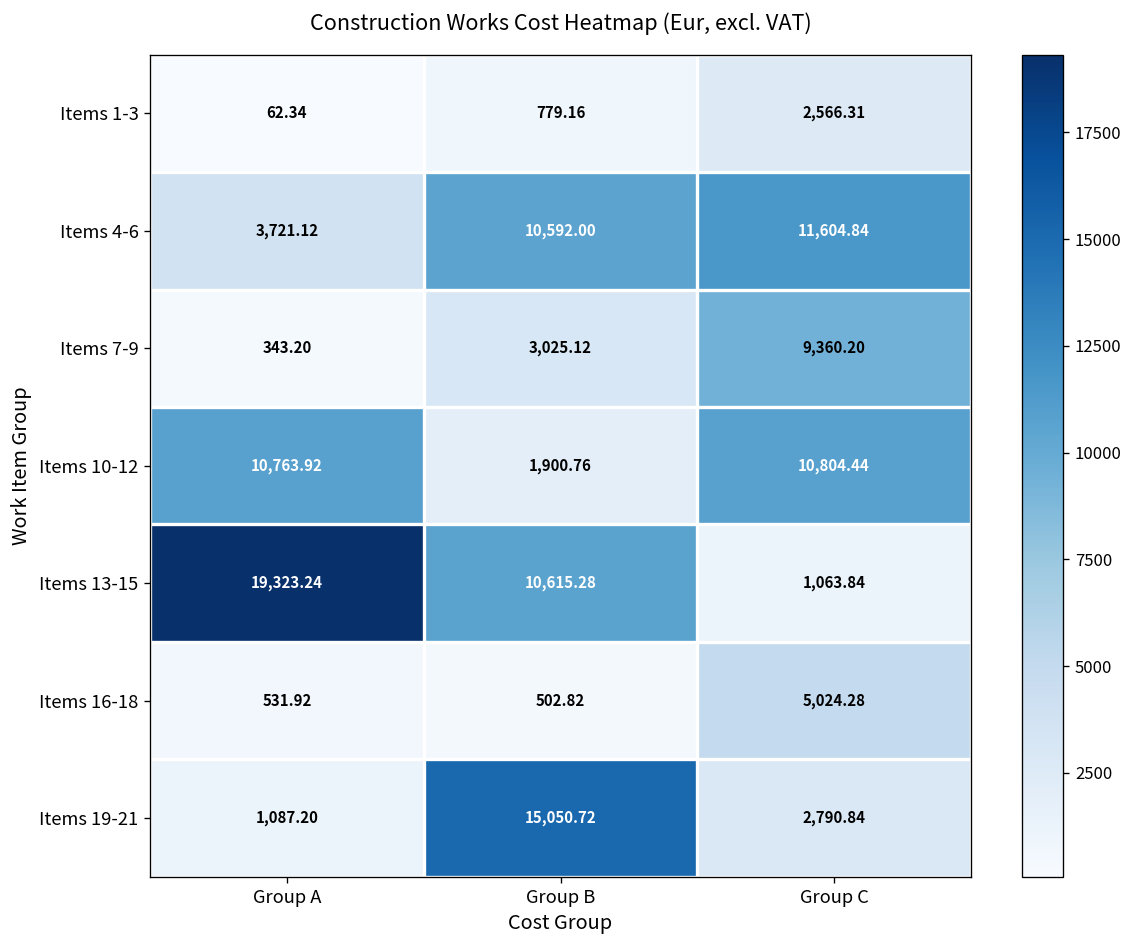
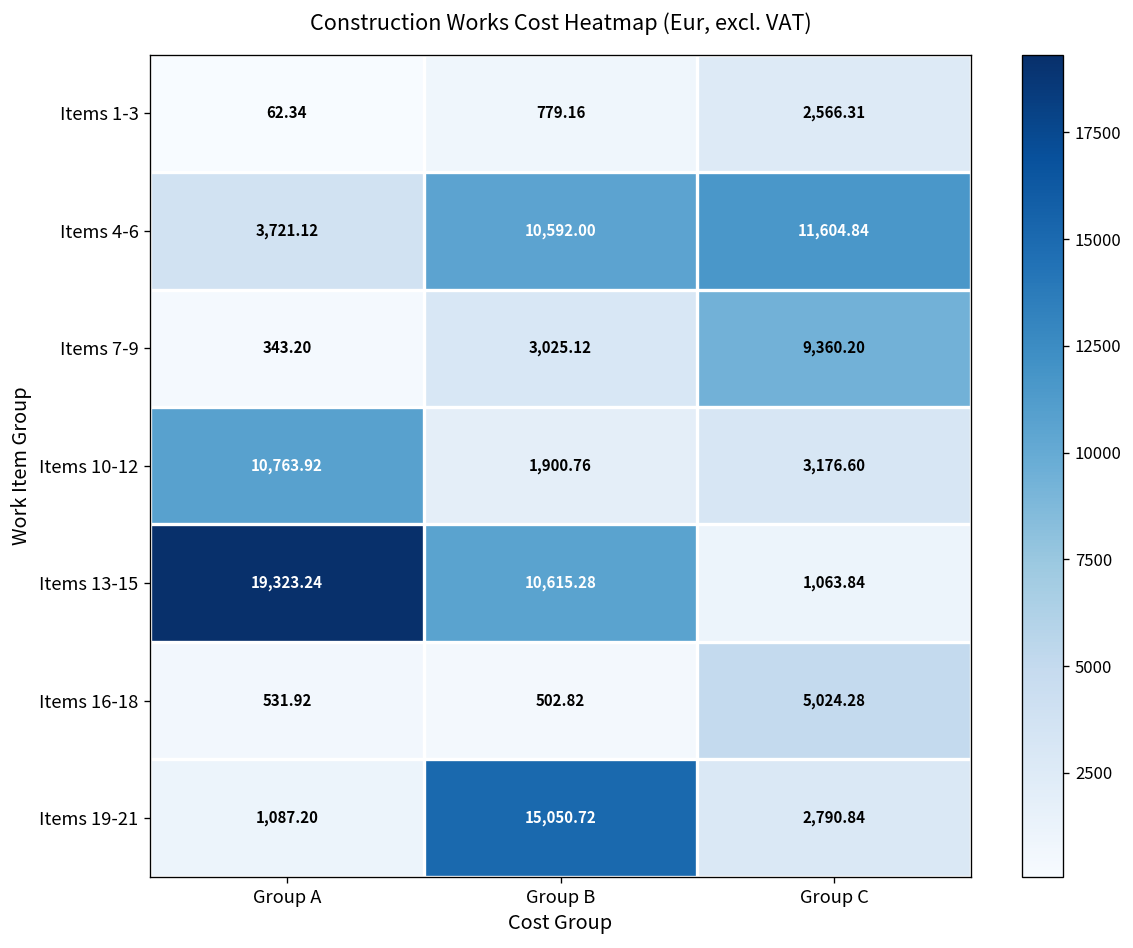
Items 10-12, Group C: 10,804.44 -> 3,176.60
